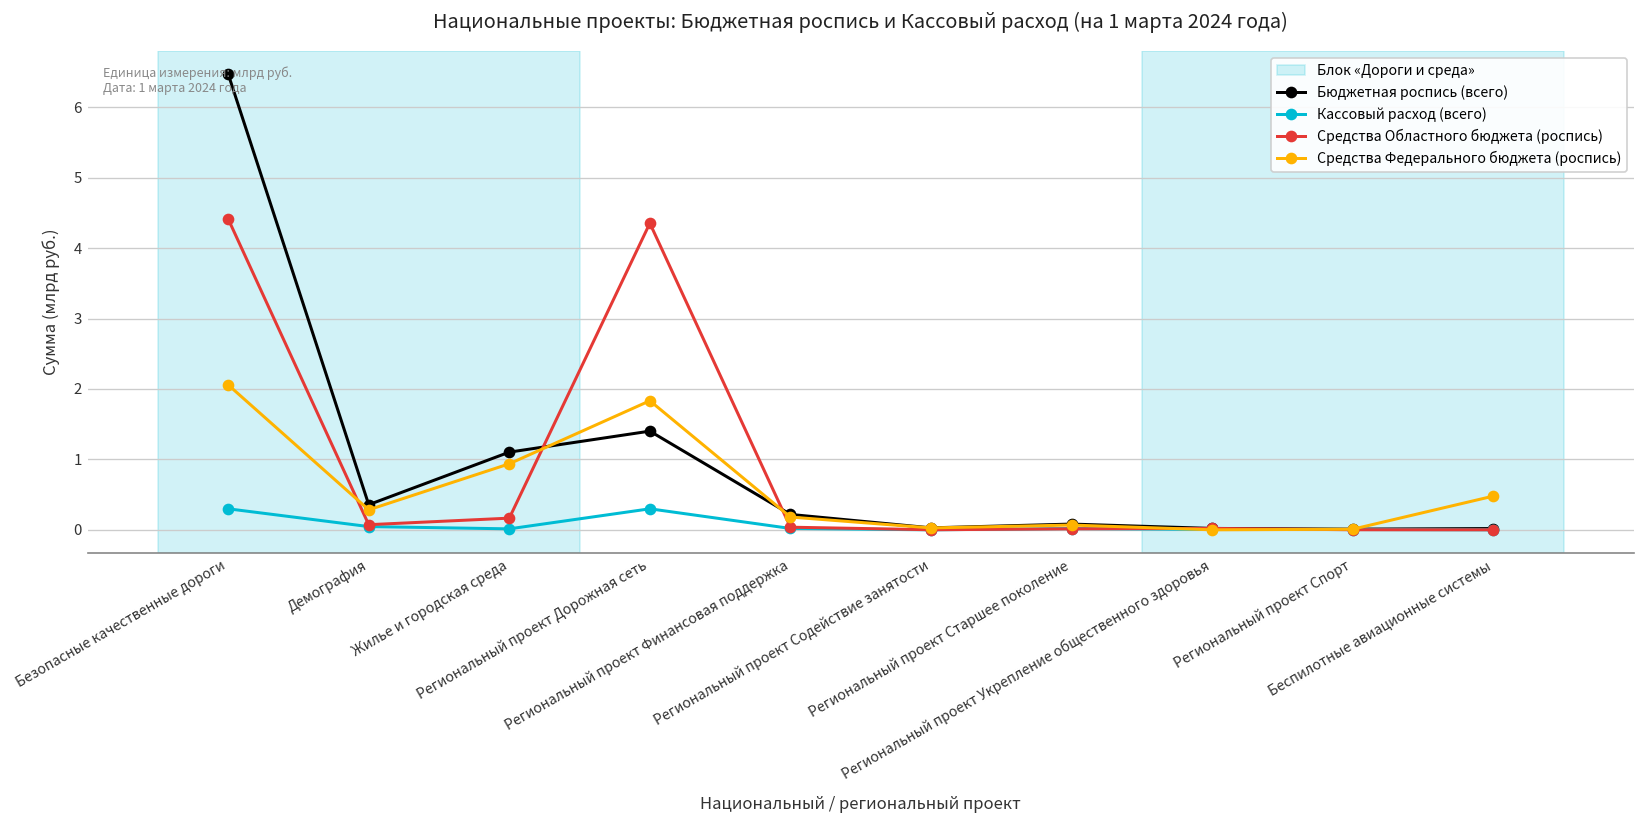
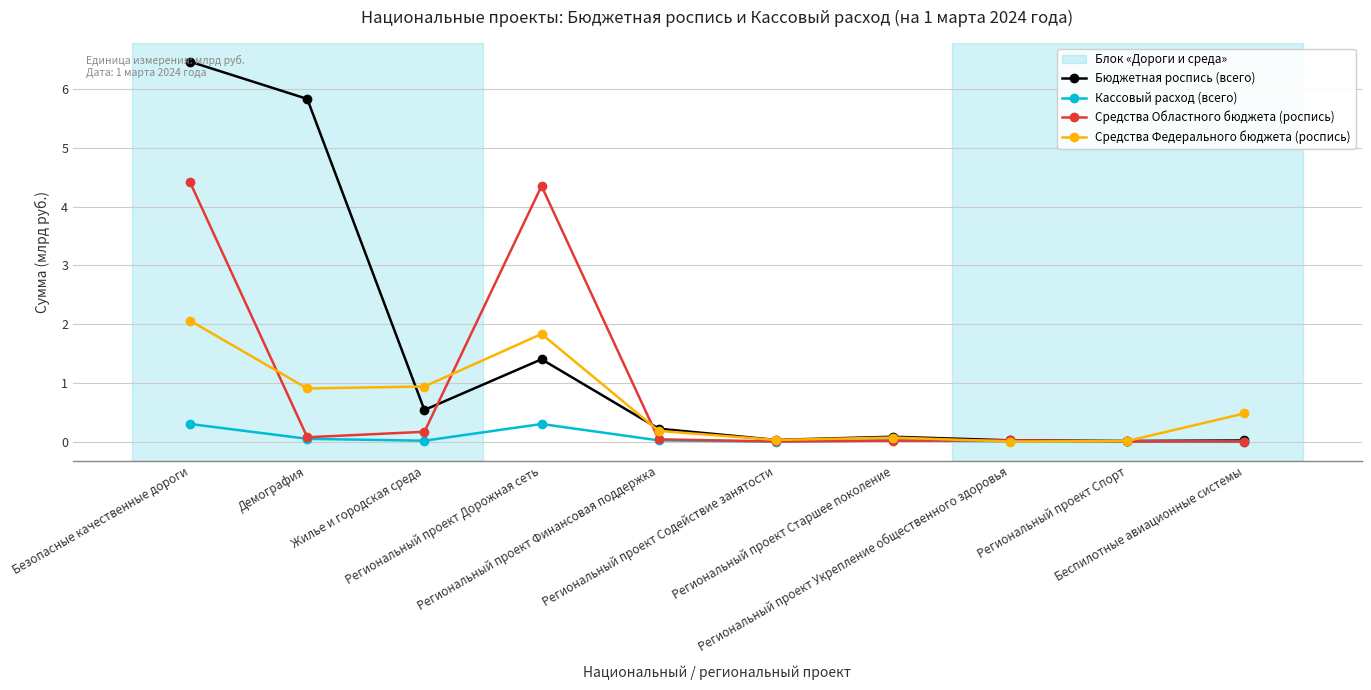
Бюджетная роспись (всего), Демография: 0.4 -> 5.8
Средства Федерального бюджета (роспись), Демография: 0.3 -> 0.9
Бюджетная роспись (всего), Жилье и городская среда: 1.1 -> 0.5
